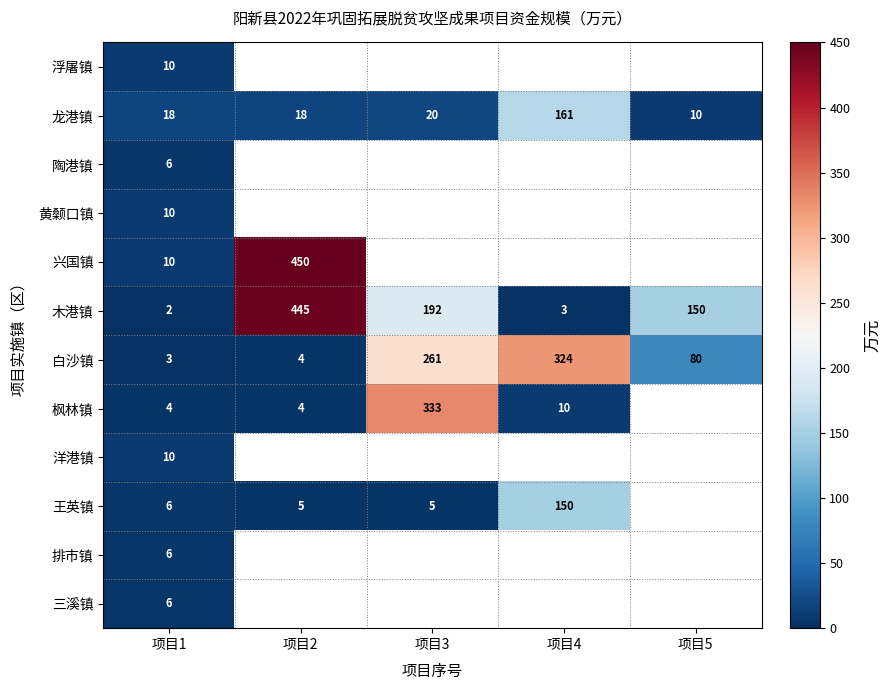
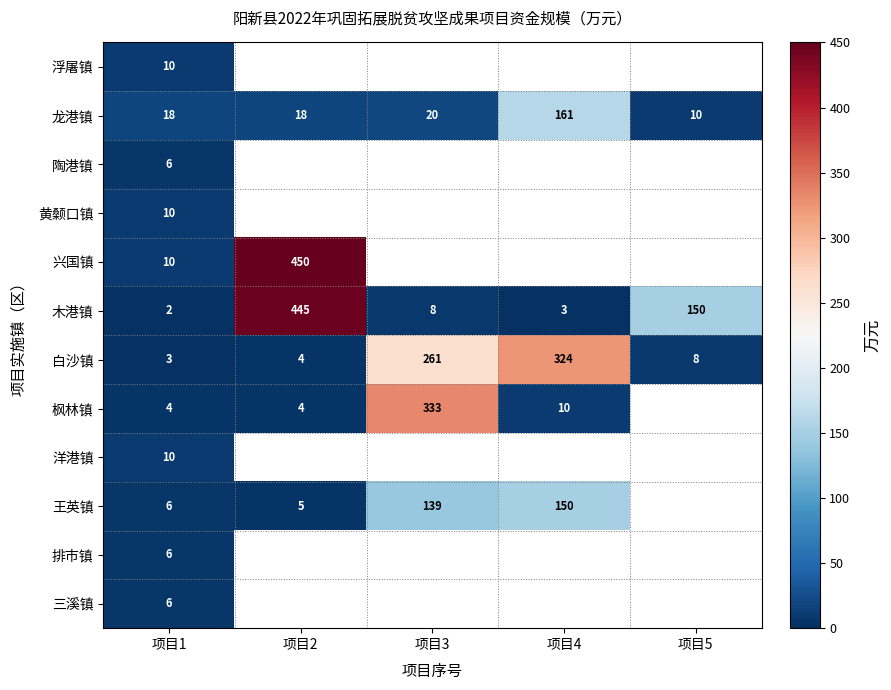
木港镇, 项目3: 192 -> 8
白沙镇, 项目5: 80 -> 8
王英镇, 项目3: 5 -> 139
